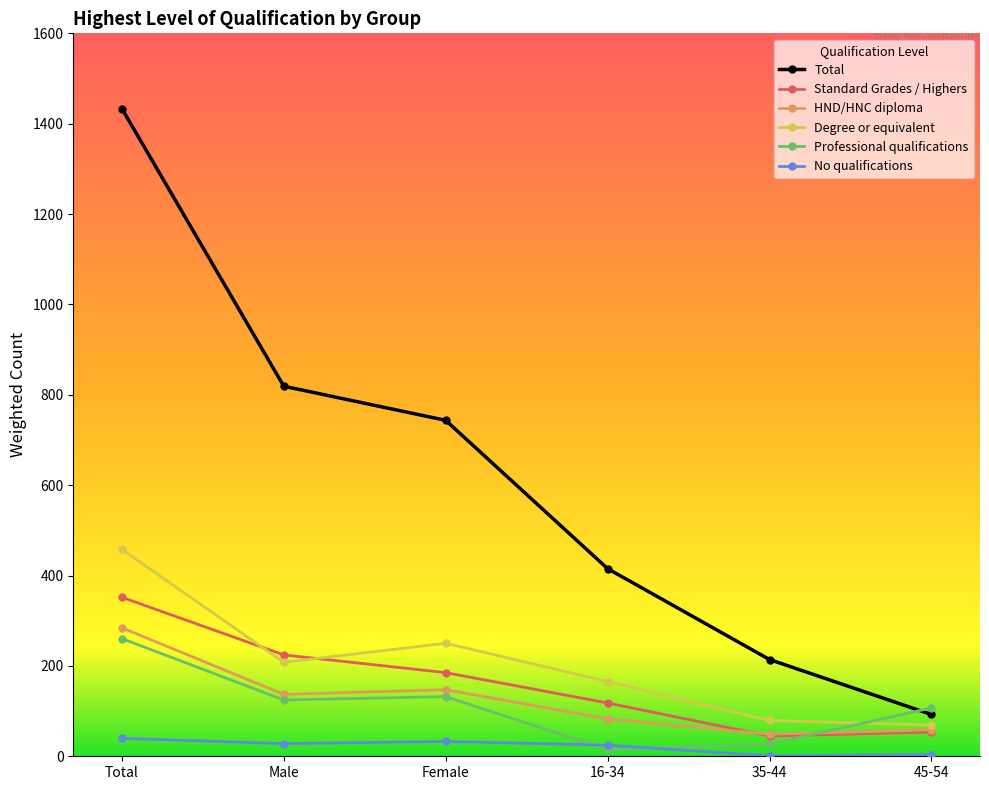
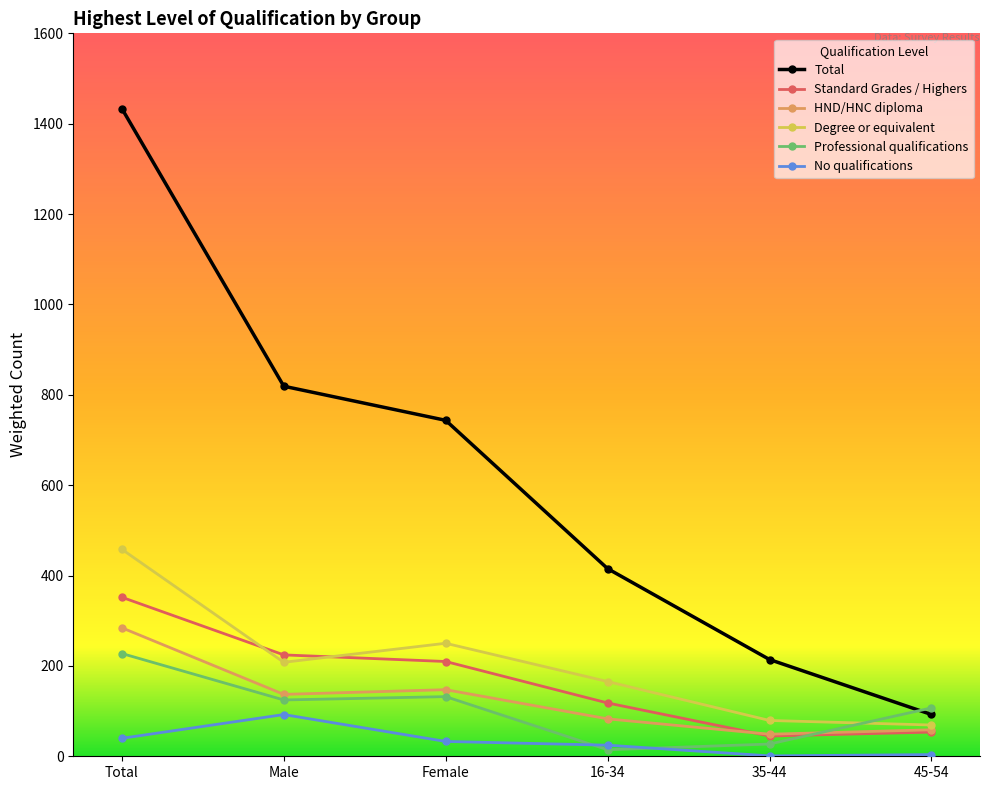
Professional qualifications, Total: 260 -> 230
No qualifications, Male: 30 -> 90
Standard Grades / Highers, Female: 190 -> 210
